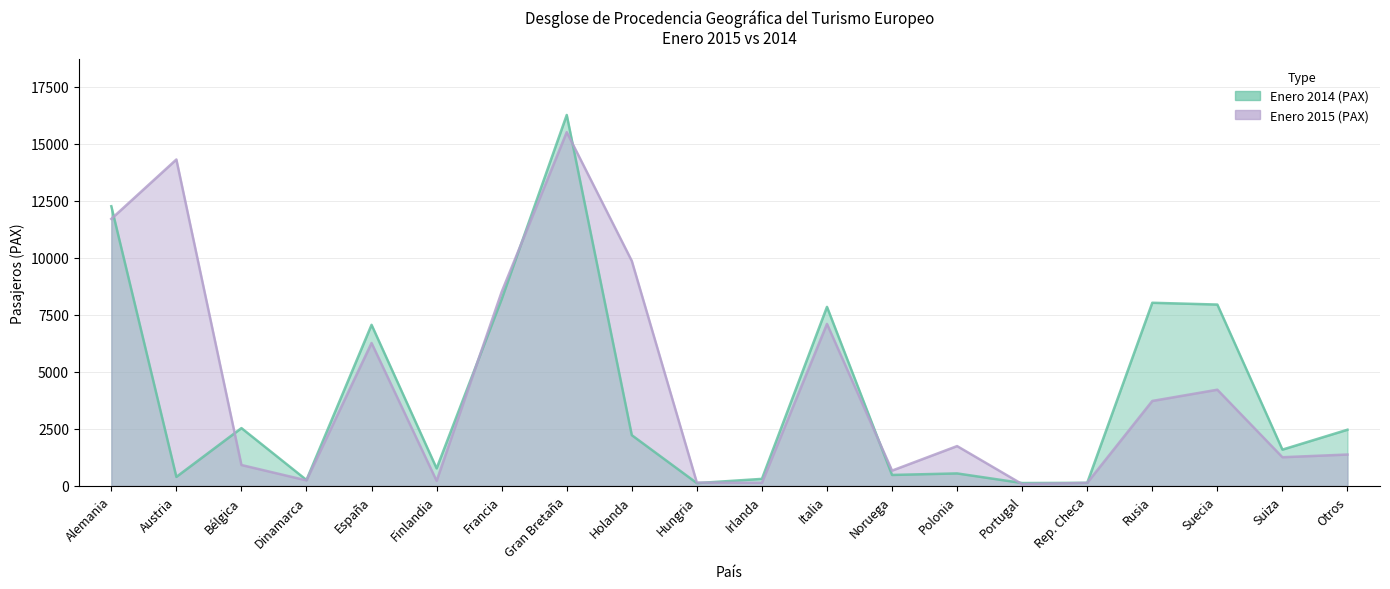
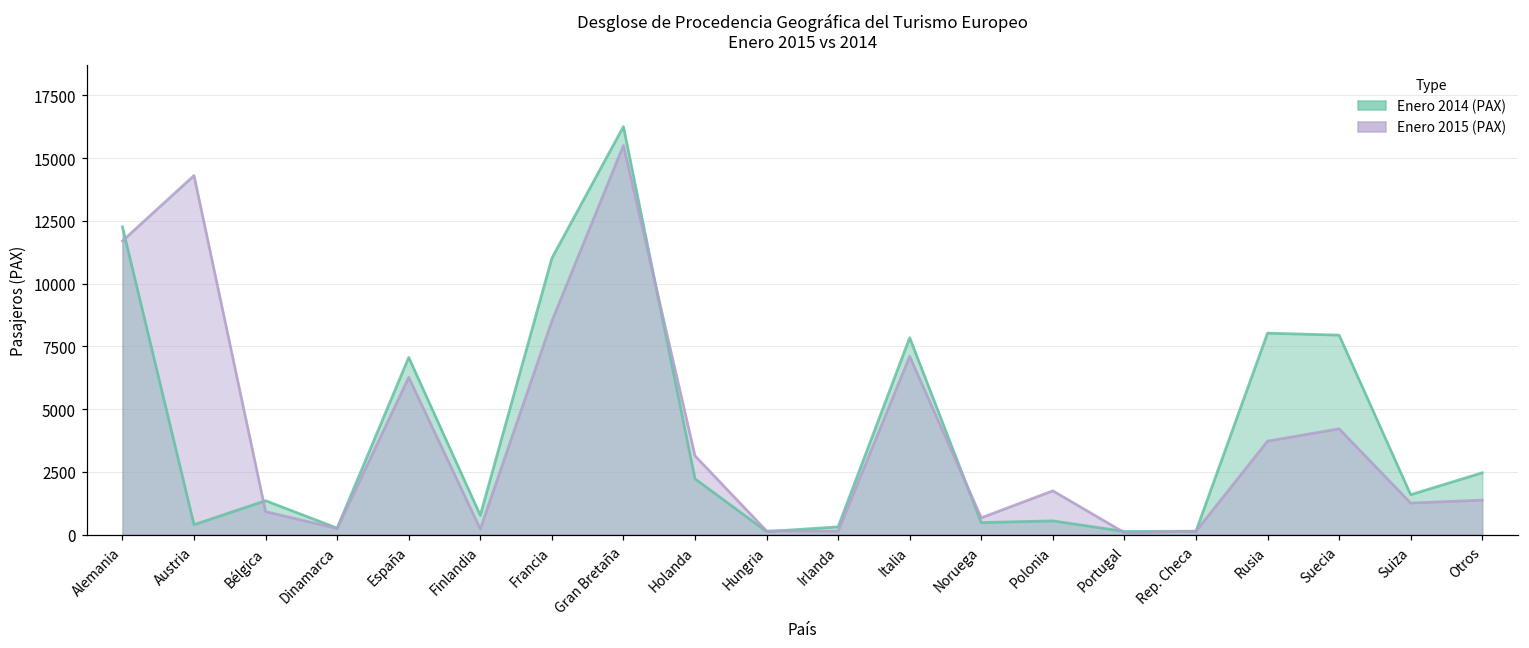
Enero 2014 (PAX), Bélgica: 2500 -> 1400
Enero 2014 (PAX), Francia: 8200 -> 11000
Enero 2015 (PAX), Holanda: 9900 -> 3100
